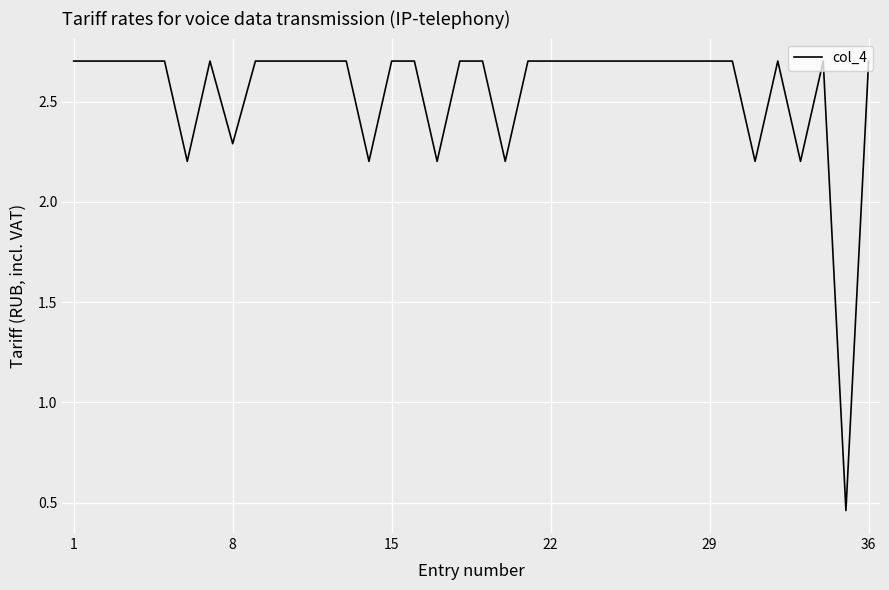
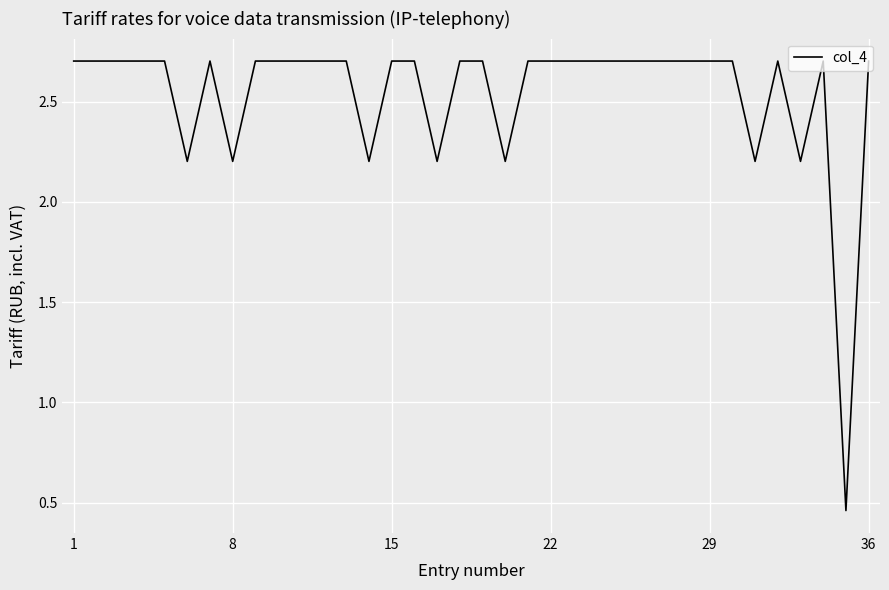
8: 2.29 -> 2.20
